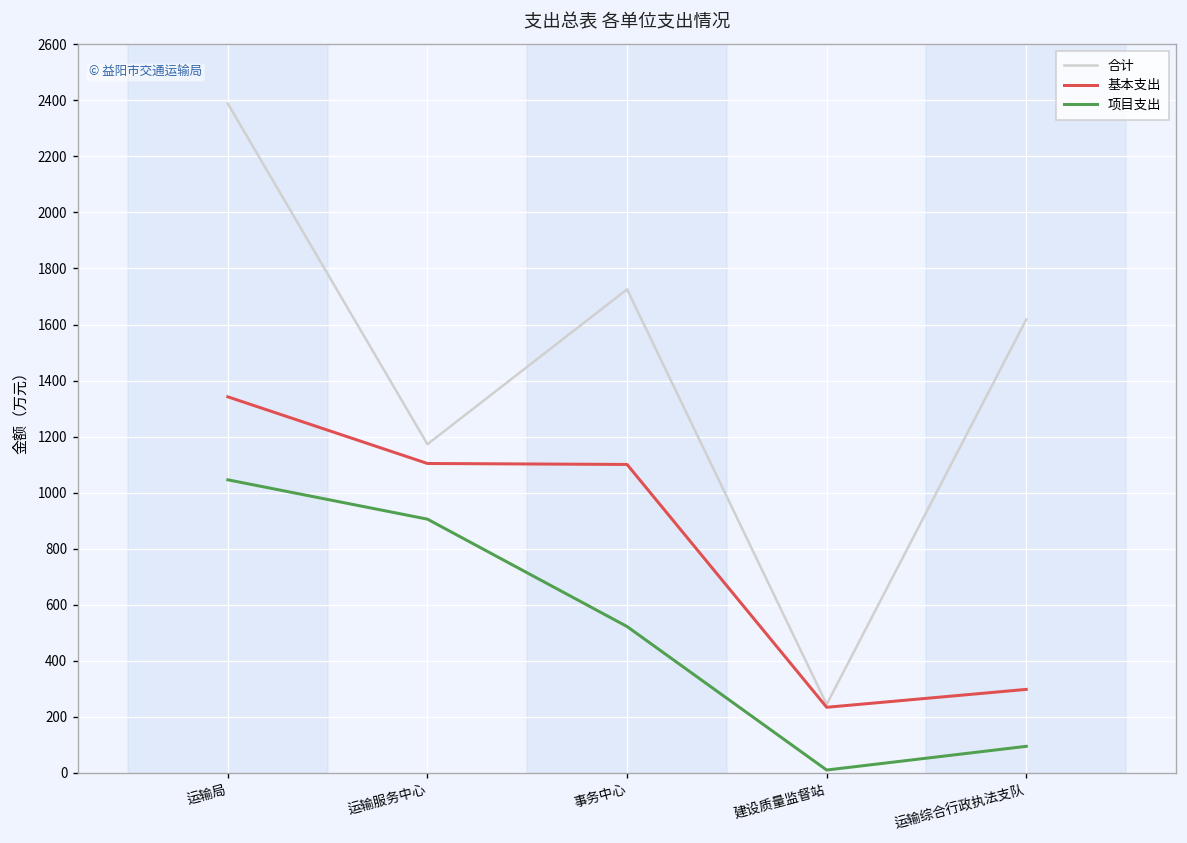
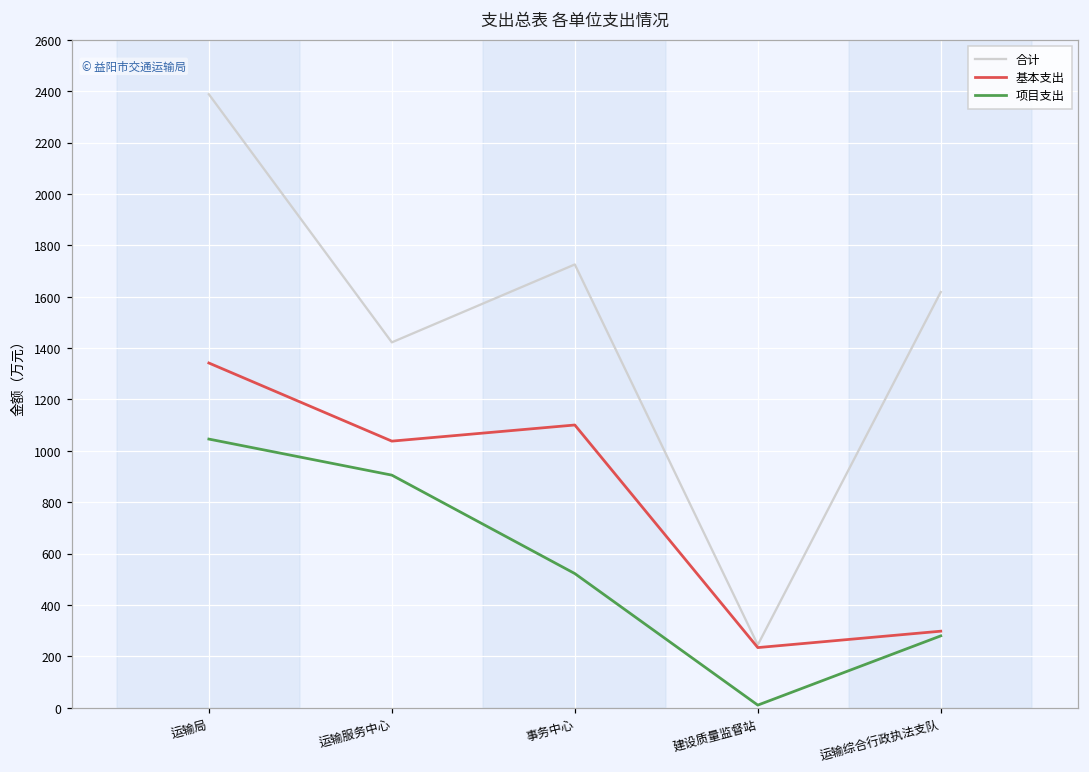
合计, 运输服务中心: 1170 -> 1420
基本支出, 运输服务中心: 1100 -> 1040
项目支出, 运输综合行政执法支队: 100 -> 280
